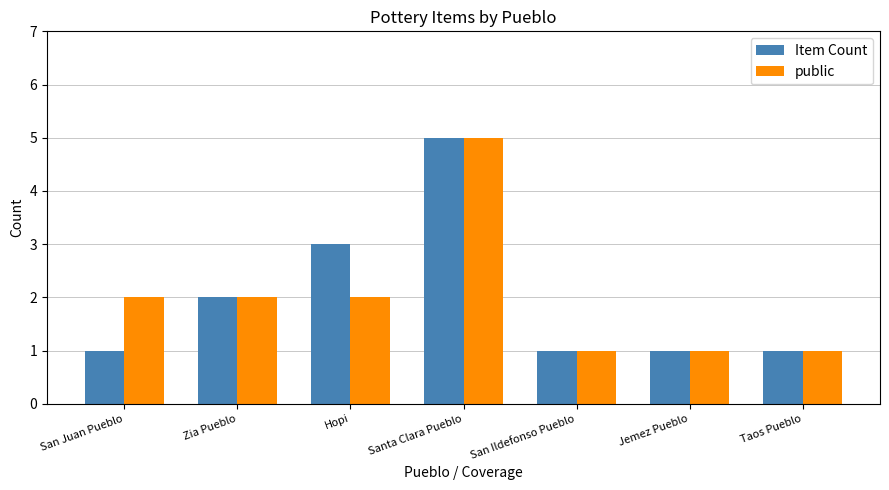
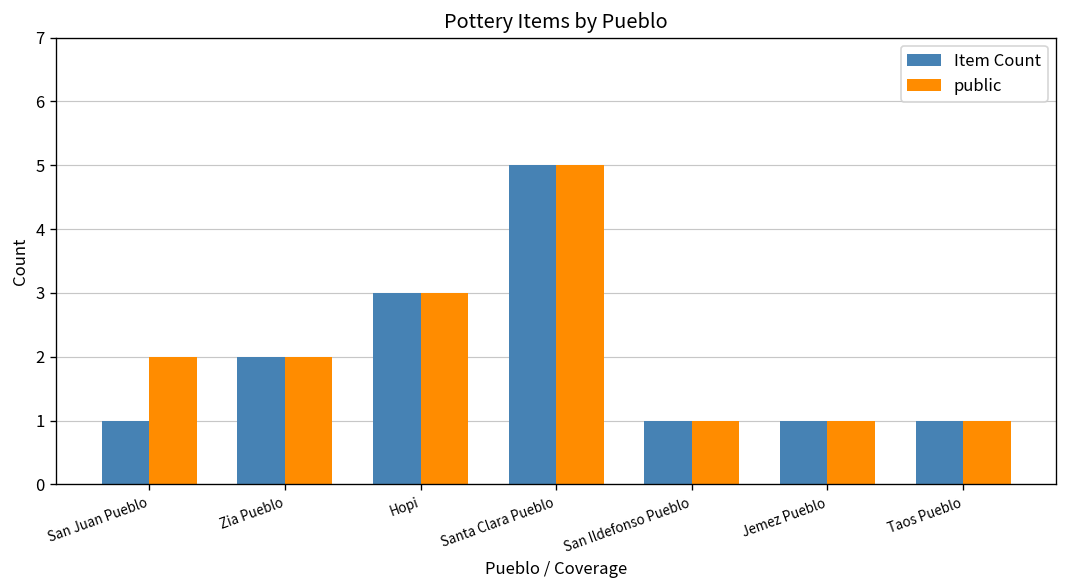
public, Hopi: 2 -> 3
